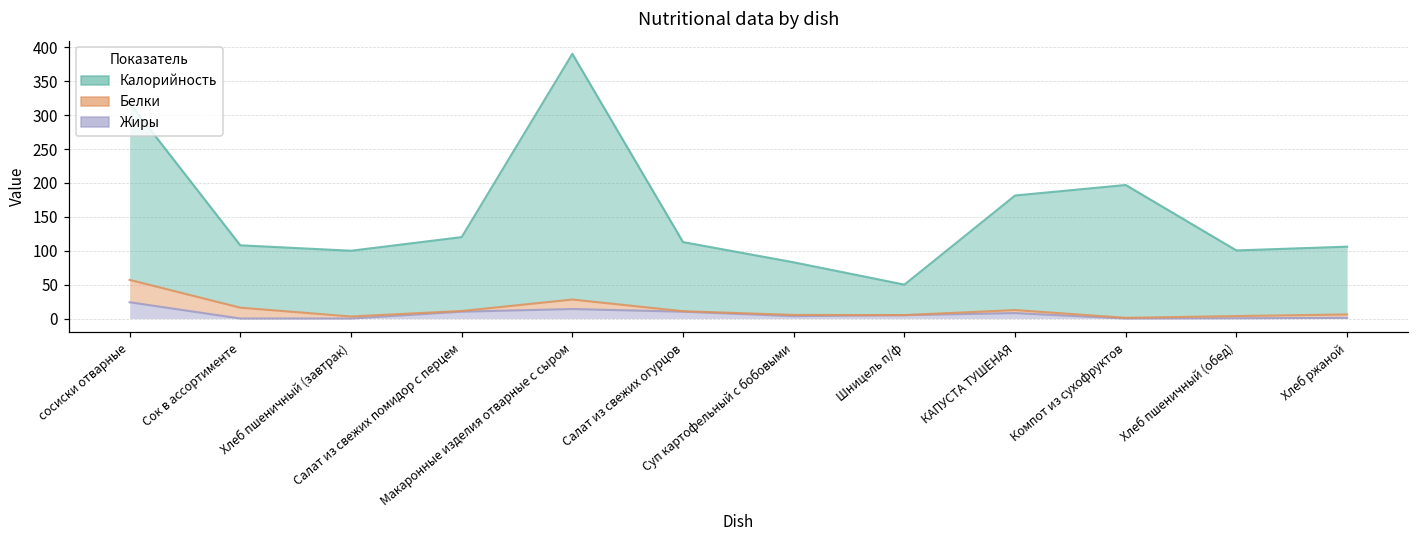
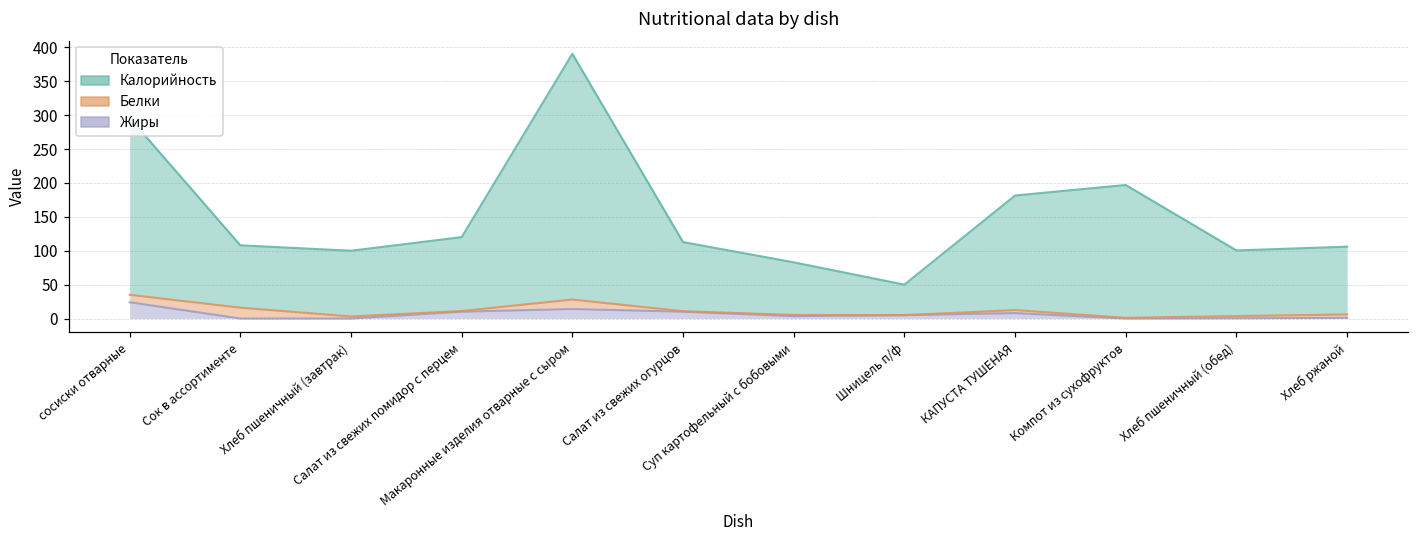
Белки, сосиски отварные: 30 -> 10
